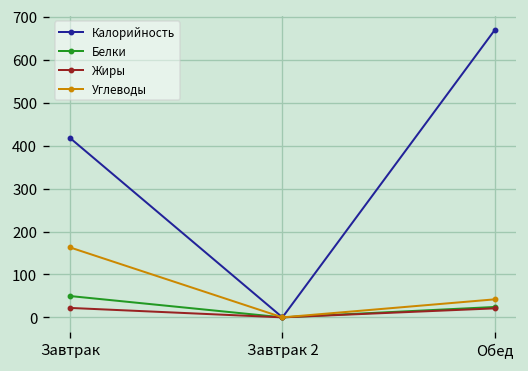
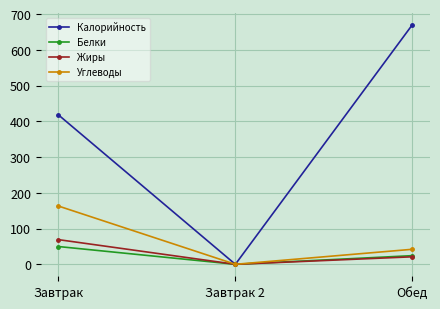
Жиры, Завтрак: 20 -> 70
